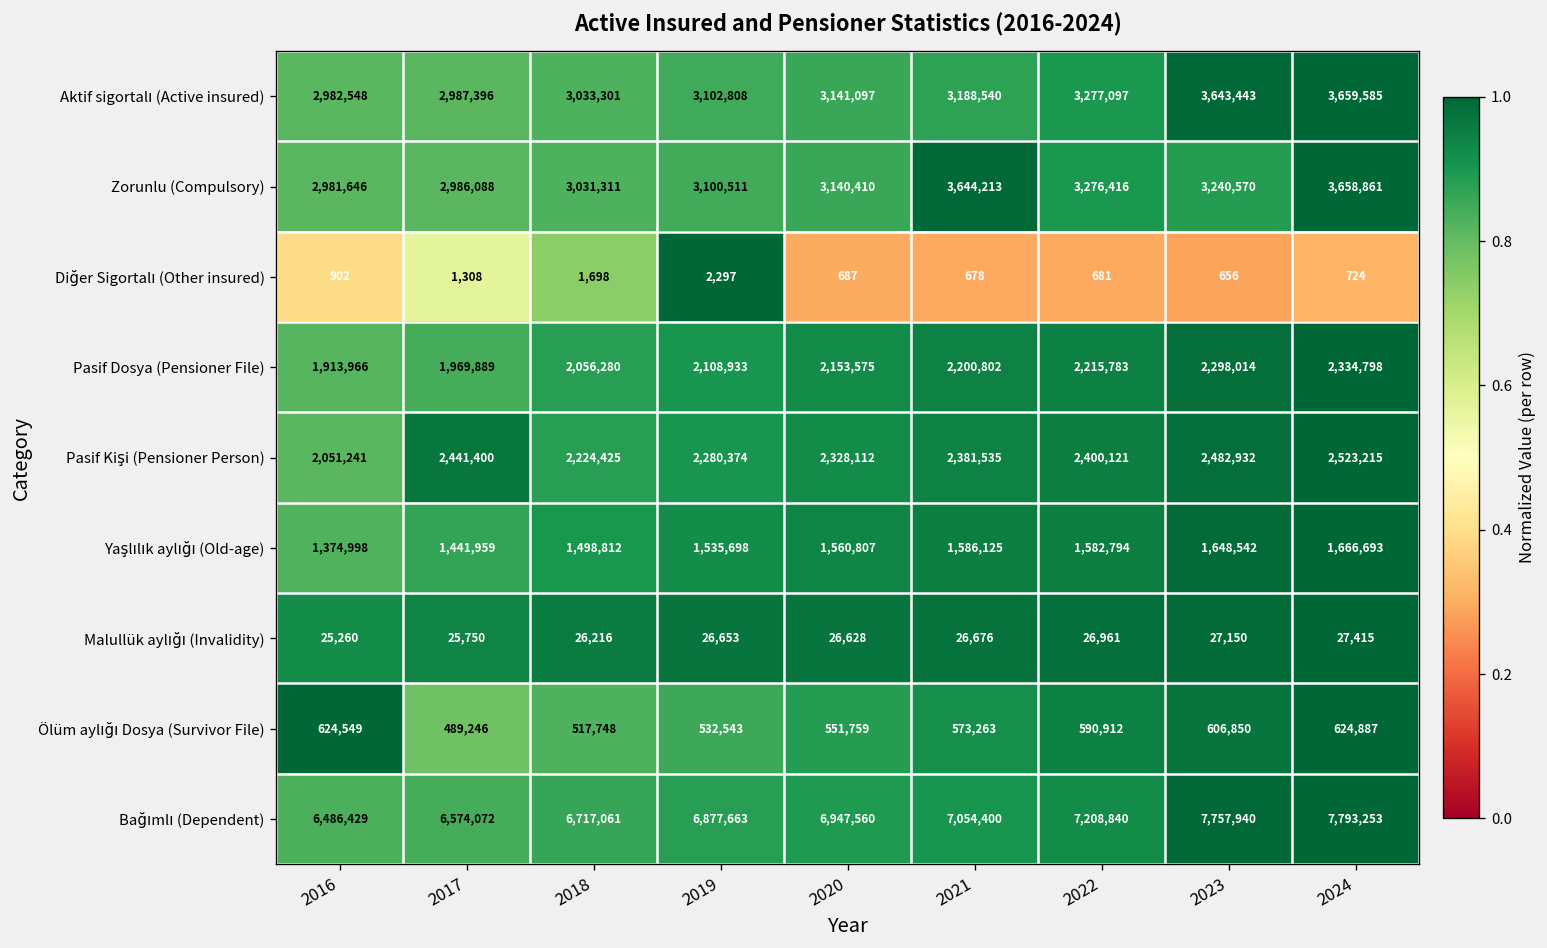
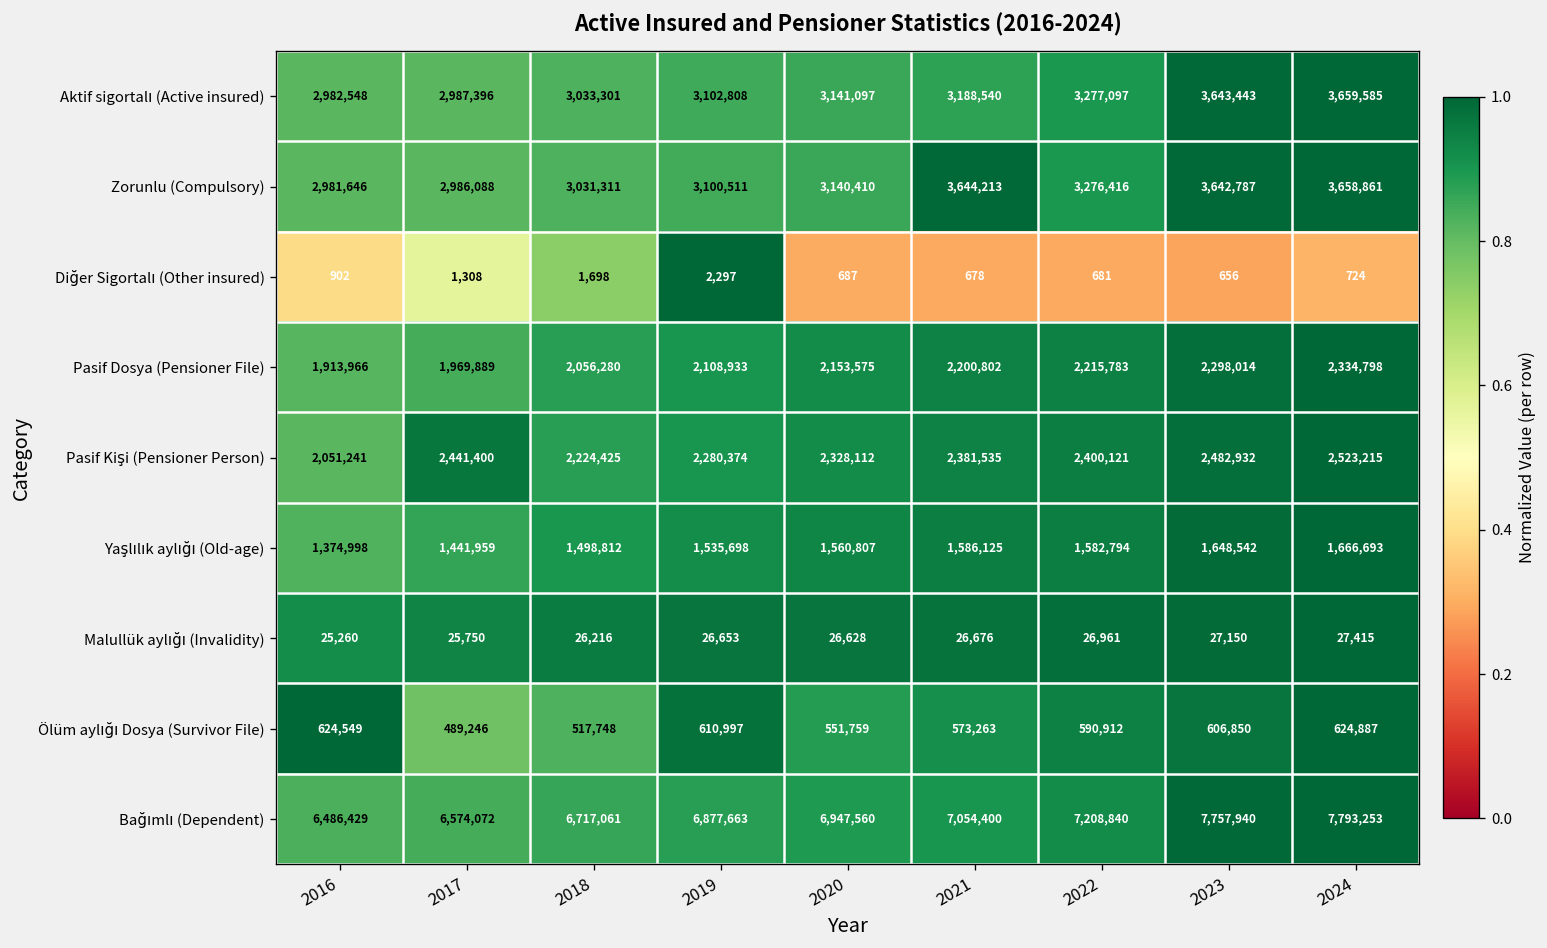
Zorunlu (Compulsory), 2023: 3,240,570 -> 3,642,787
Ölüm aylığı Dosya (Survivor File), 2019: 532,543 -> 610,997
